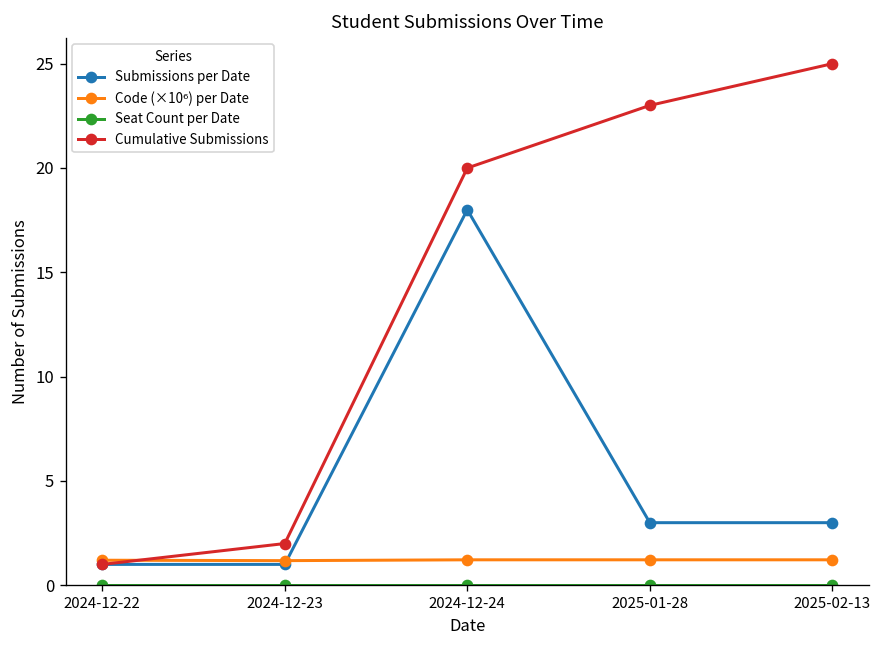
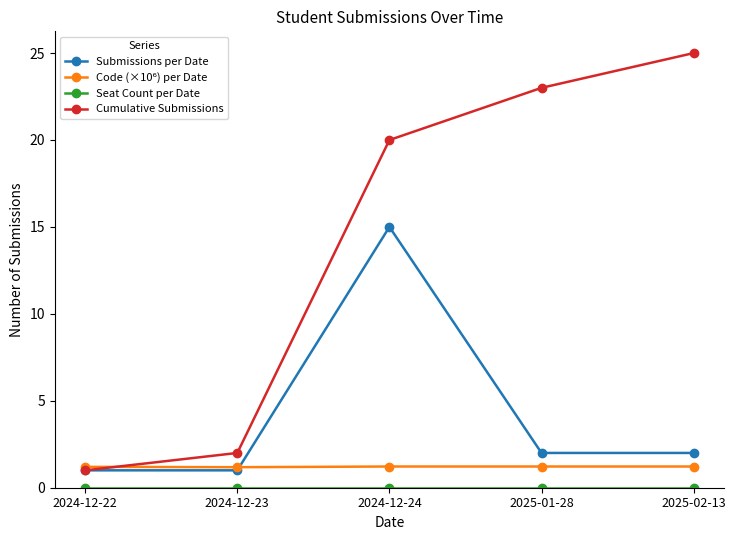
Submissions per Date, 2024-12-24: 18 -> 15
Submissions per Date, 2025-01-28: 3 -> 2
Submissions per Date, 2025-02-13: 3 -> 2
